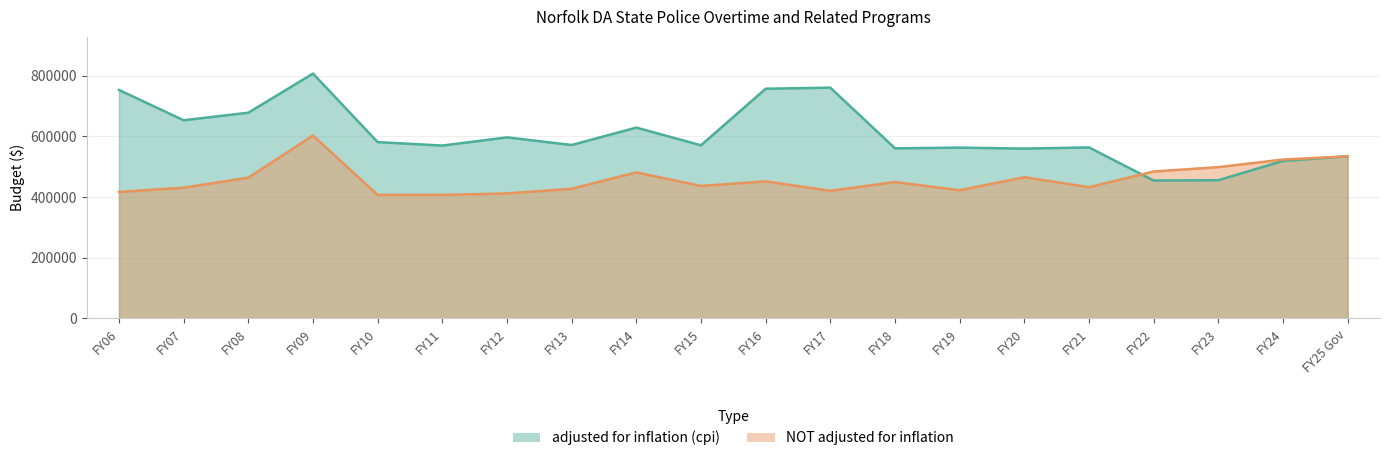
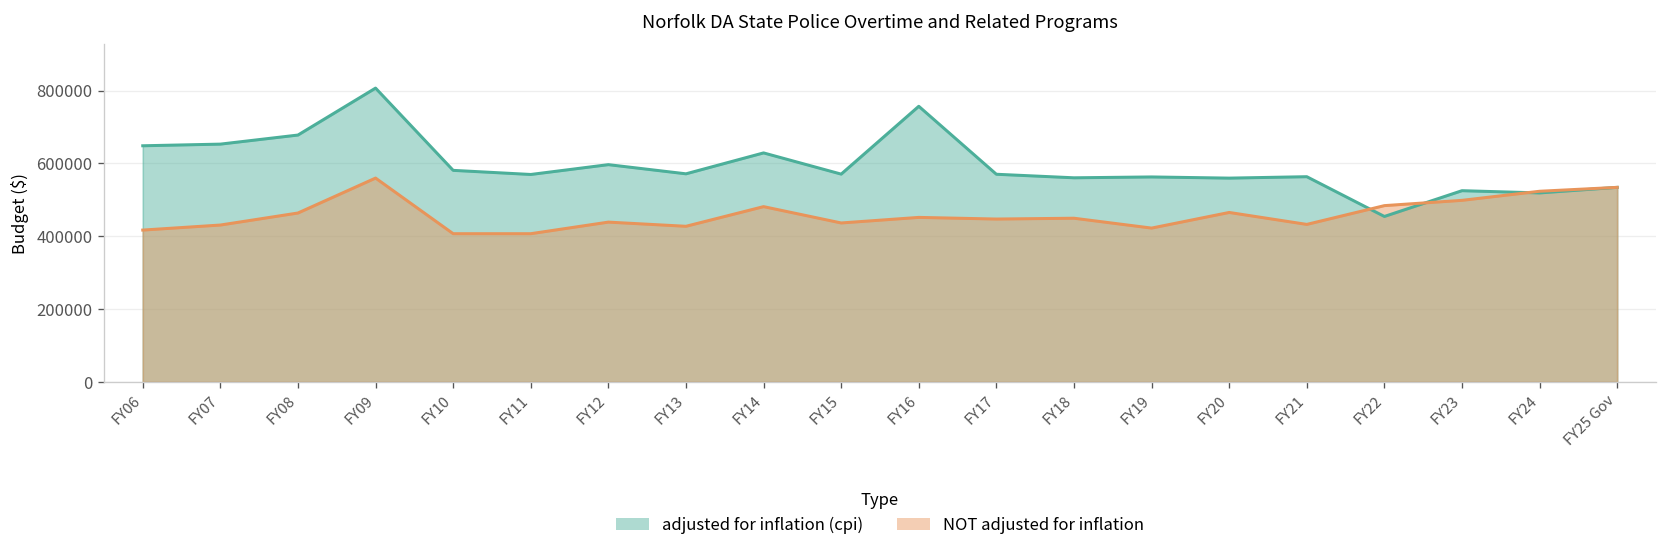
adjusted for inflation (cpi), FY06: 750000 -> 650000
NOT adjusted for inflation, FY09: 600000 -> 560000
NOT adjusted for inflation, FY12: 410000 -> 440000
adjusted for inflation (cpi), FY17: 760000 -> 570000
NOT adjusted for inflation, FY17: 420000 -> 450000
adjusted for inflation (cpi), FY23: 460000 -> 530000
